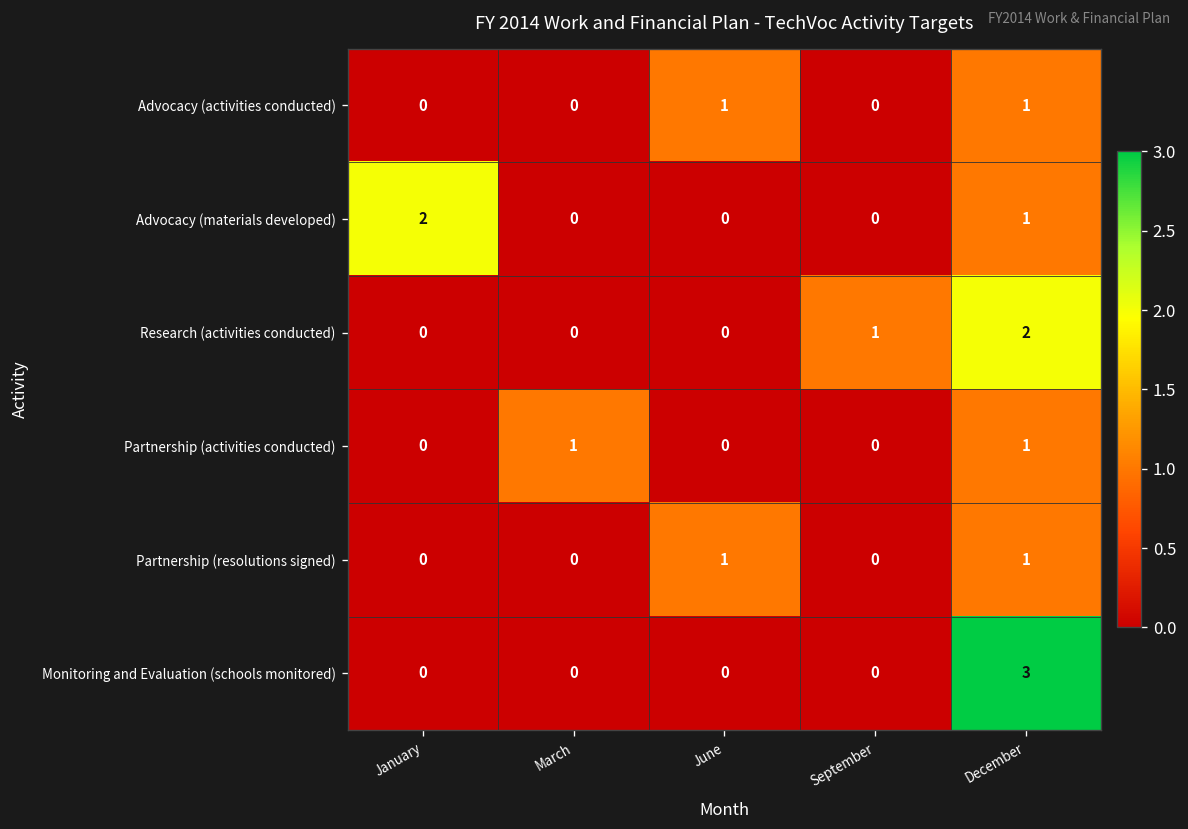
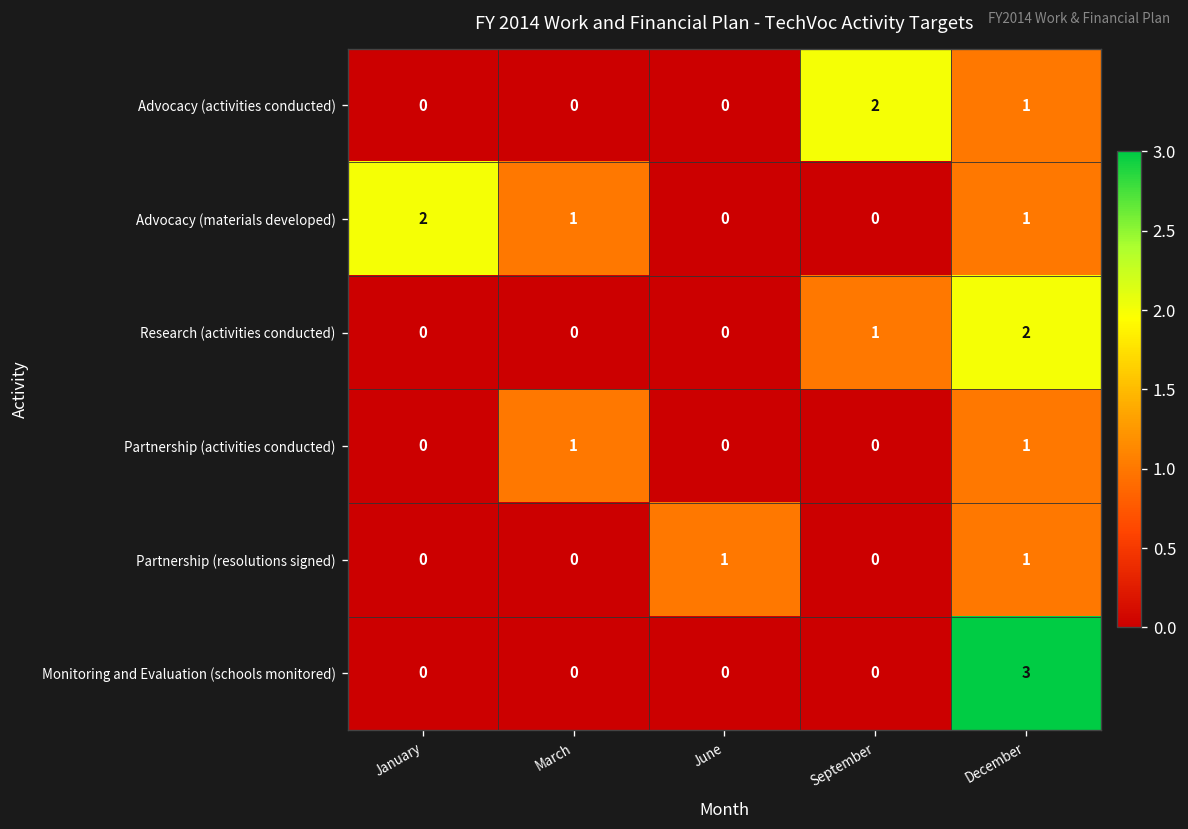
Advocacy (activities conducted), June: 1 -> 0
Advocacy (activities conducted), September: 0 -> 2
Advocacy (materials developed), March: 0 -> 1
